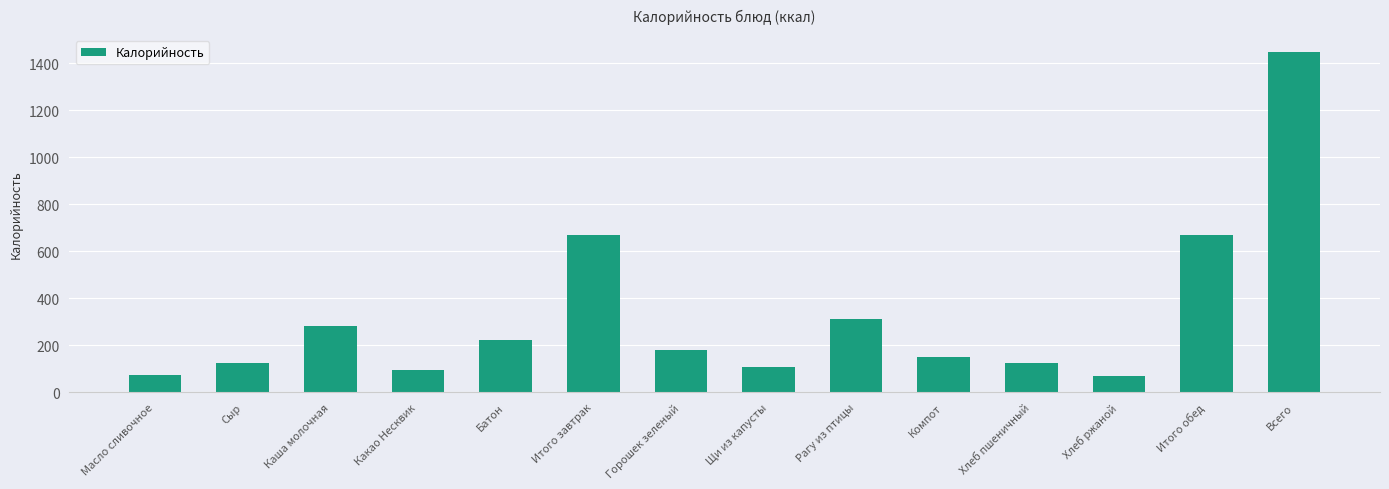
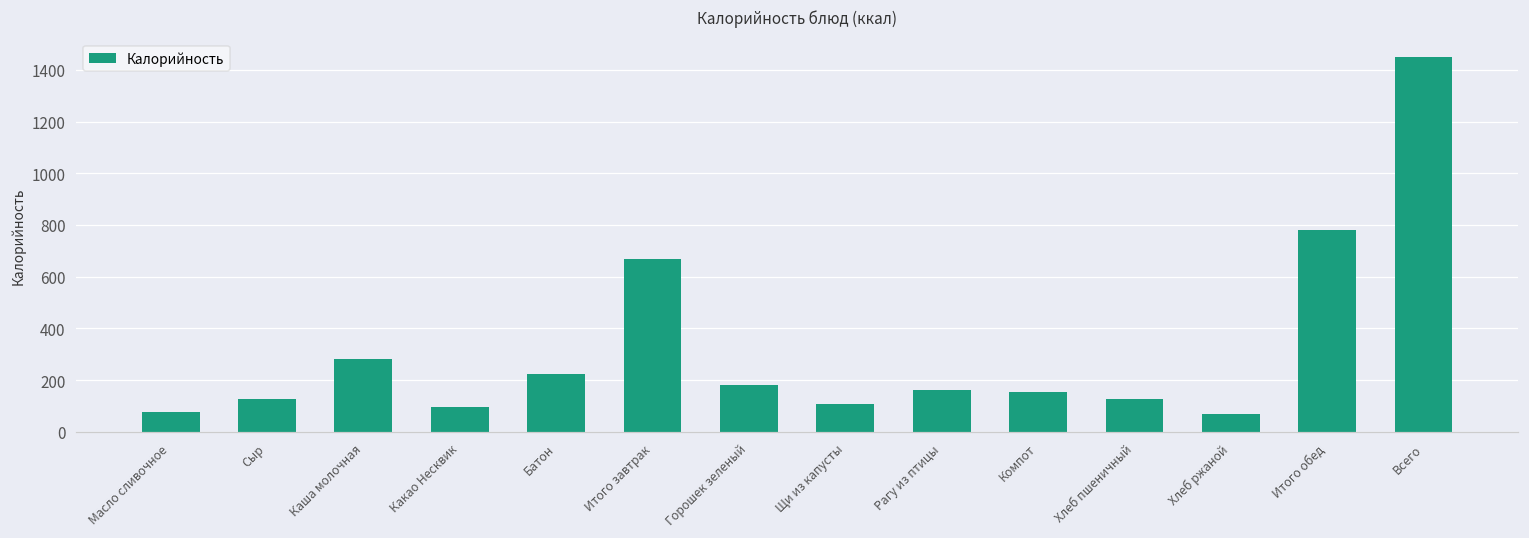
Рагу из птицы: 310 -> 160
Итого обед: 670 -> 780
